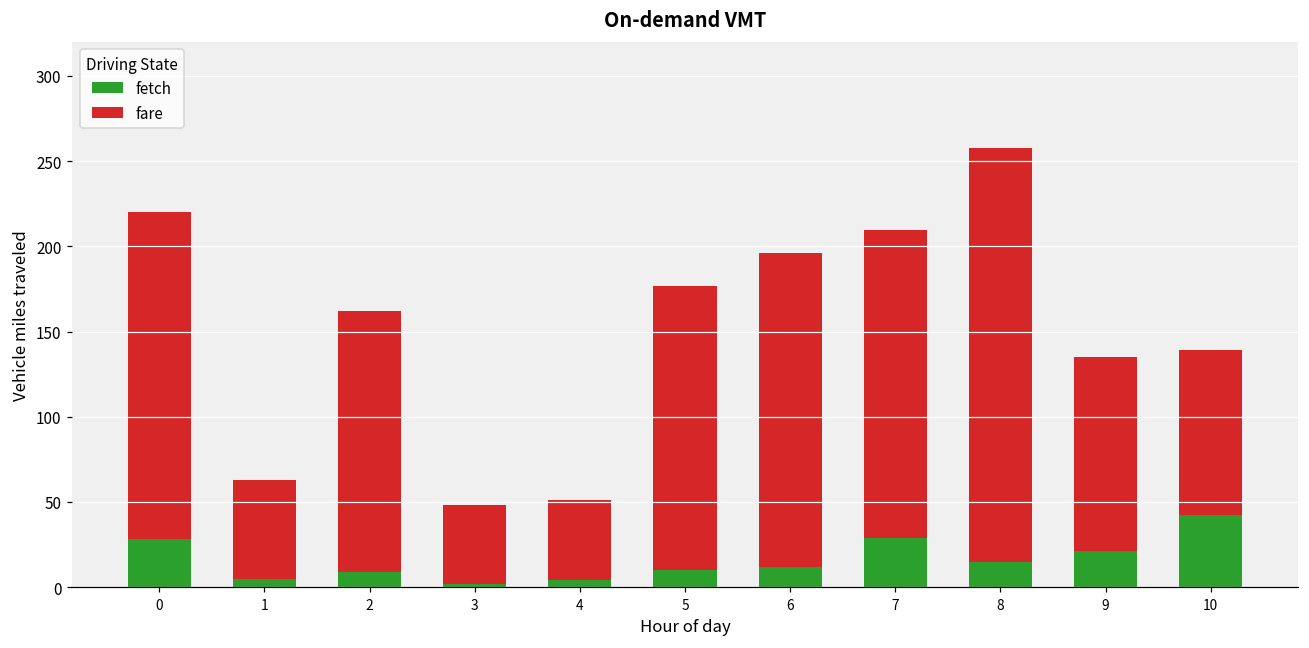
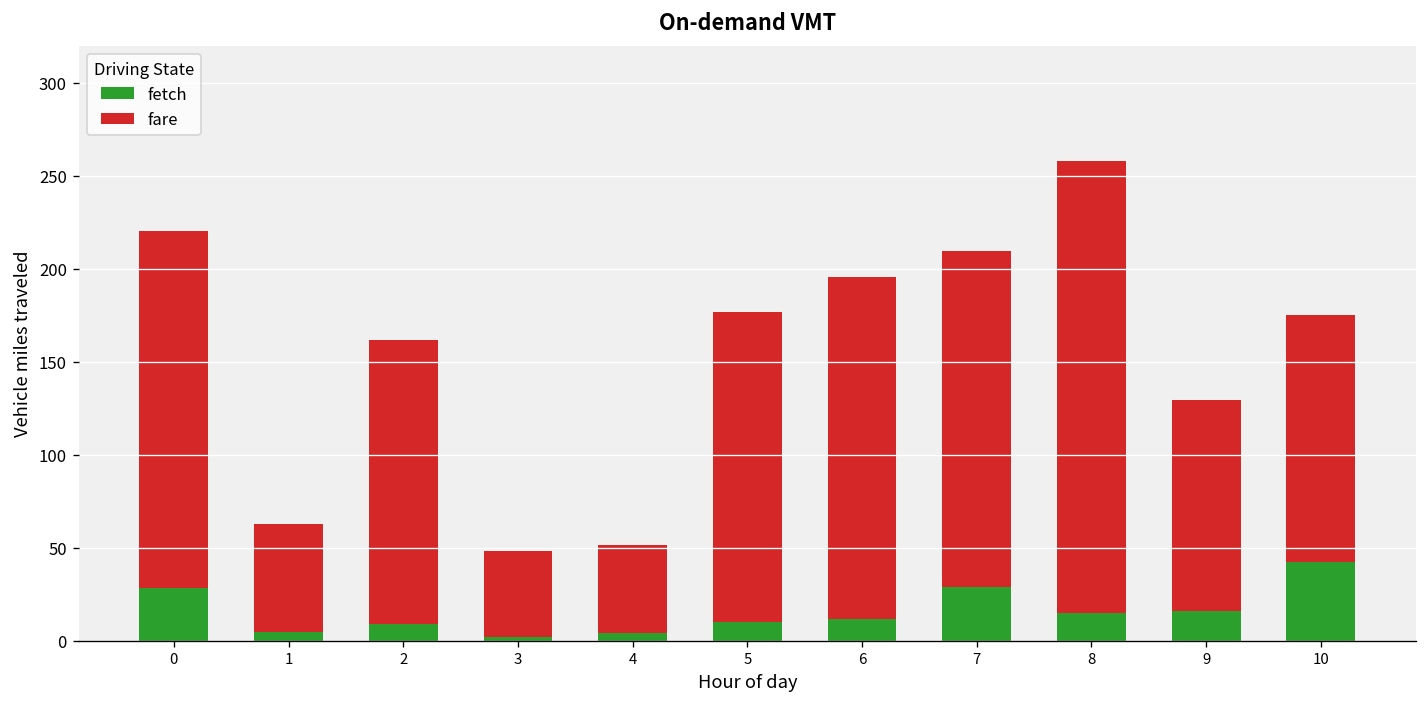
fetch, 9: 21 -> 16
fare, 10: 97 -> 133
